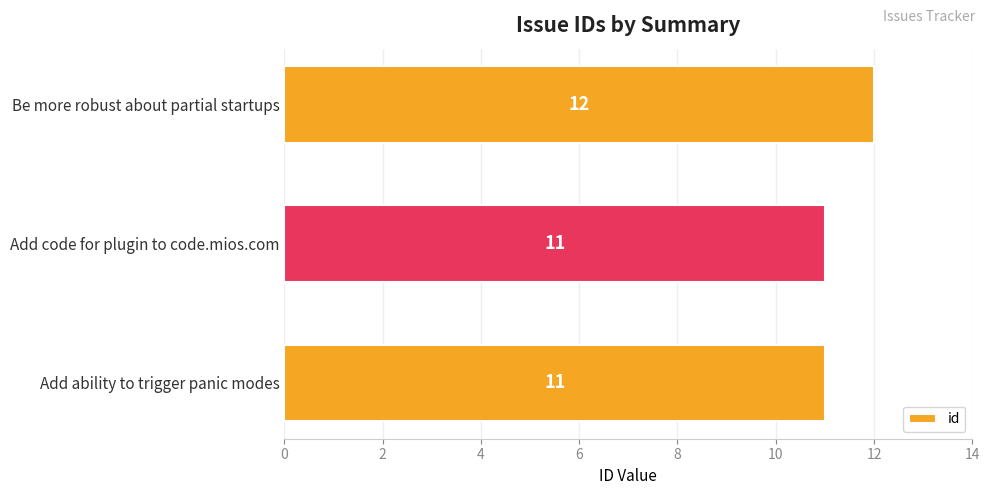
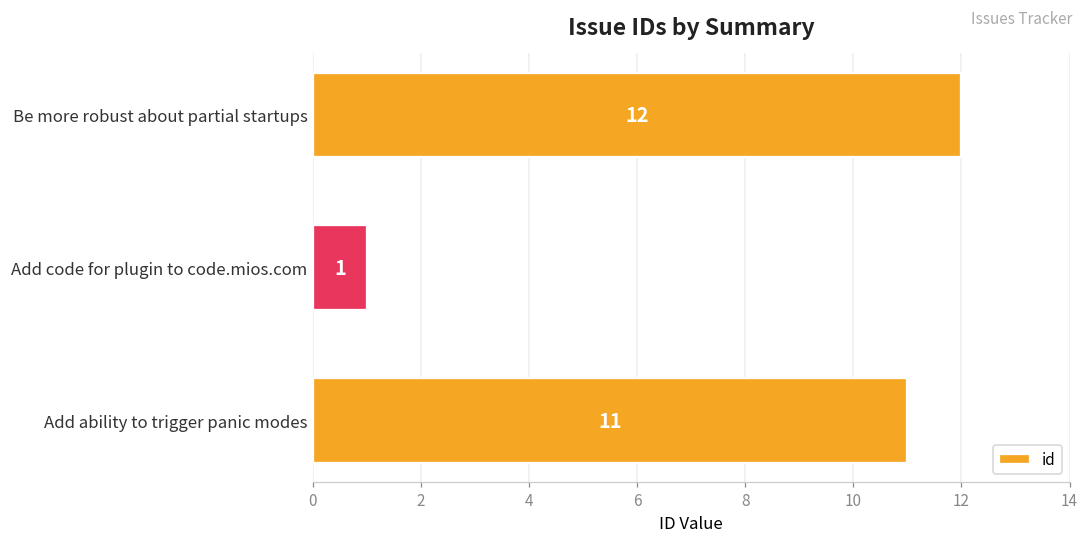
Add code for plugin to code.mios.com: 11 -> 1
